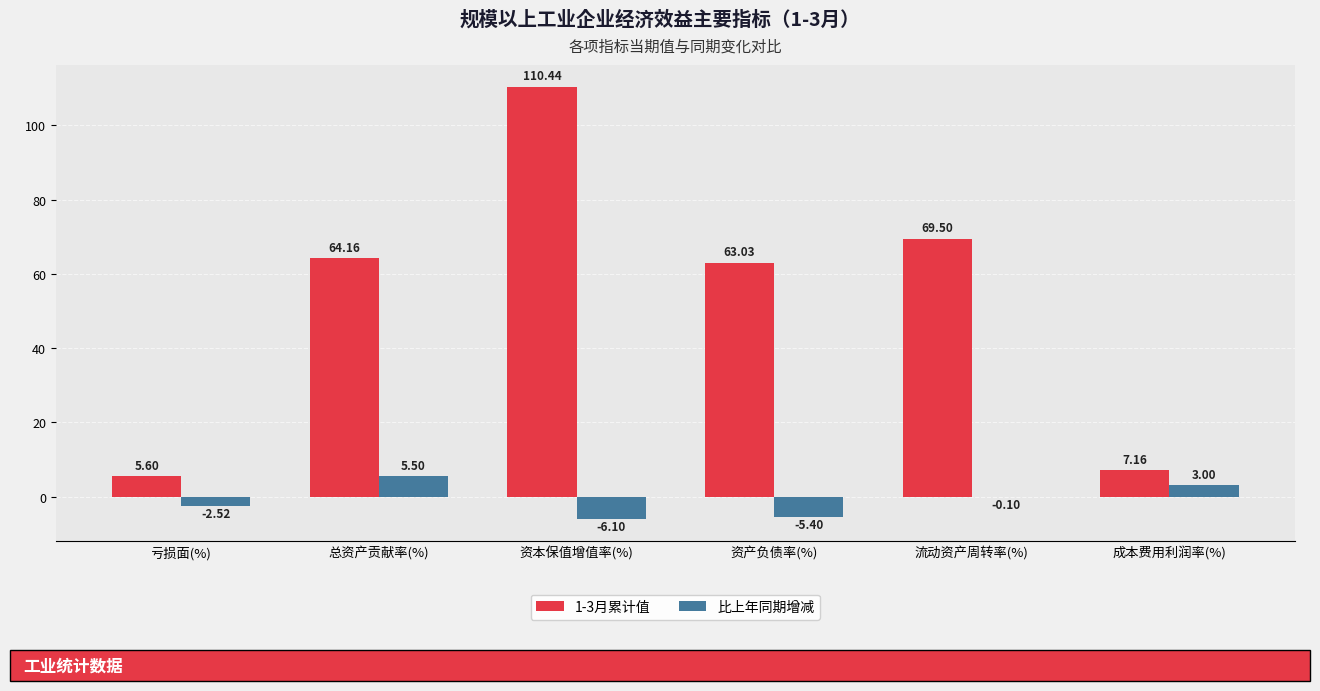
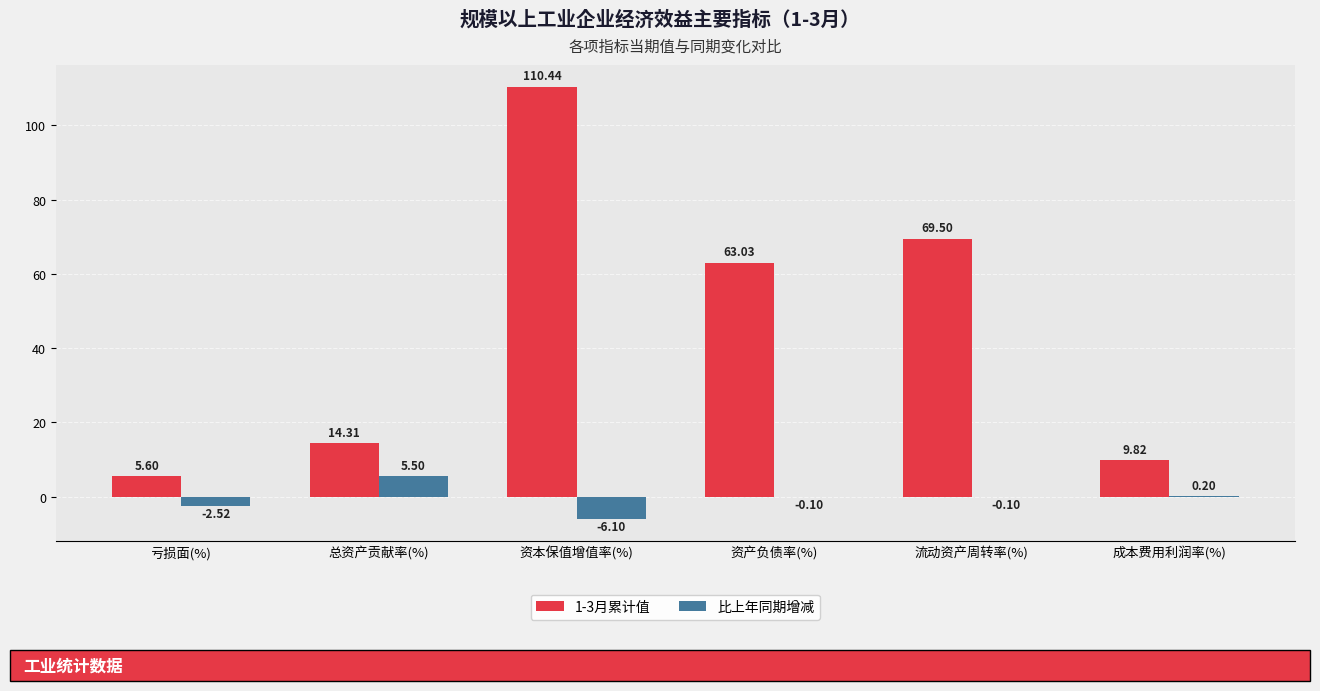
1-3月累计值, 总资产贡献率(%): 64.16 -> 14.31
比上年同期增减, 资产负债率(%): -5.40 -> -0.10
1-3月累计值, 成本费用利润率(%): 7.16 -> 9.82
比上年同期增减, 成本费用利润率(%): 3.00 -> 0.20
